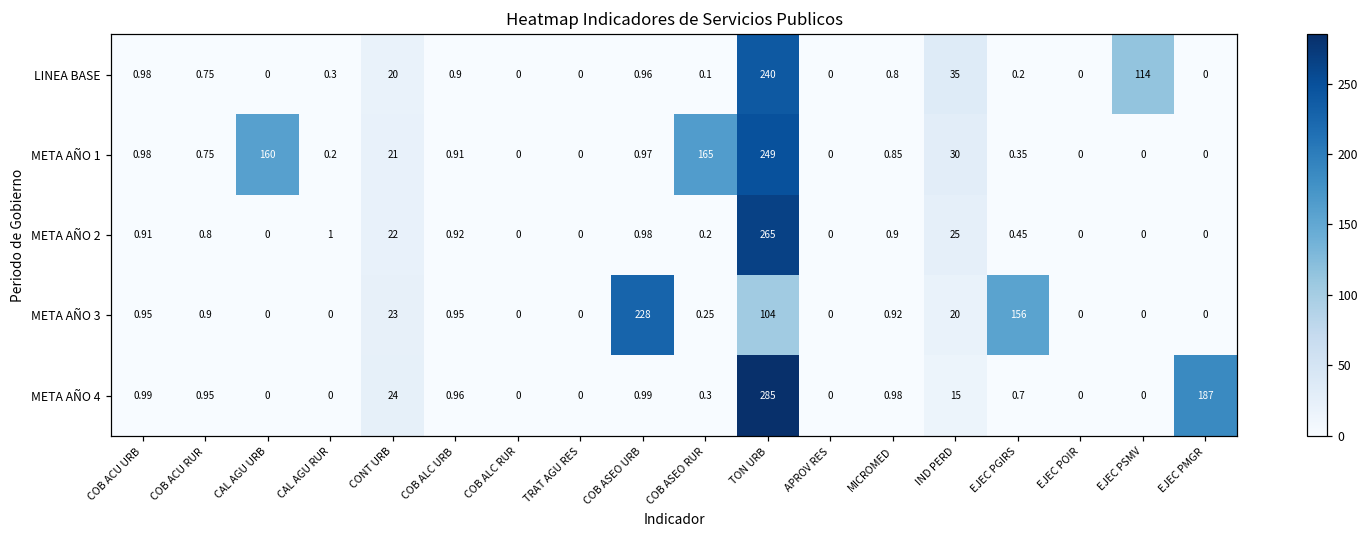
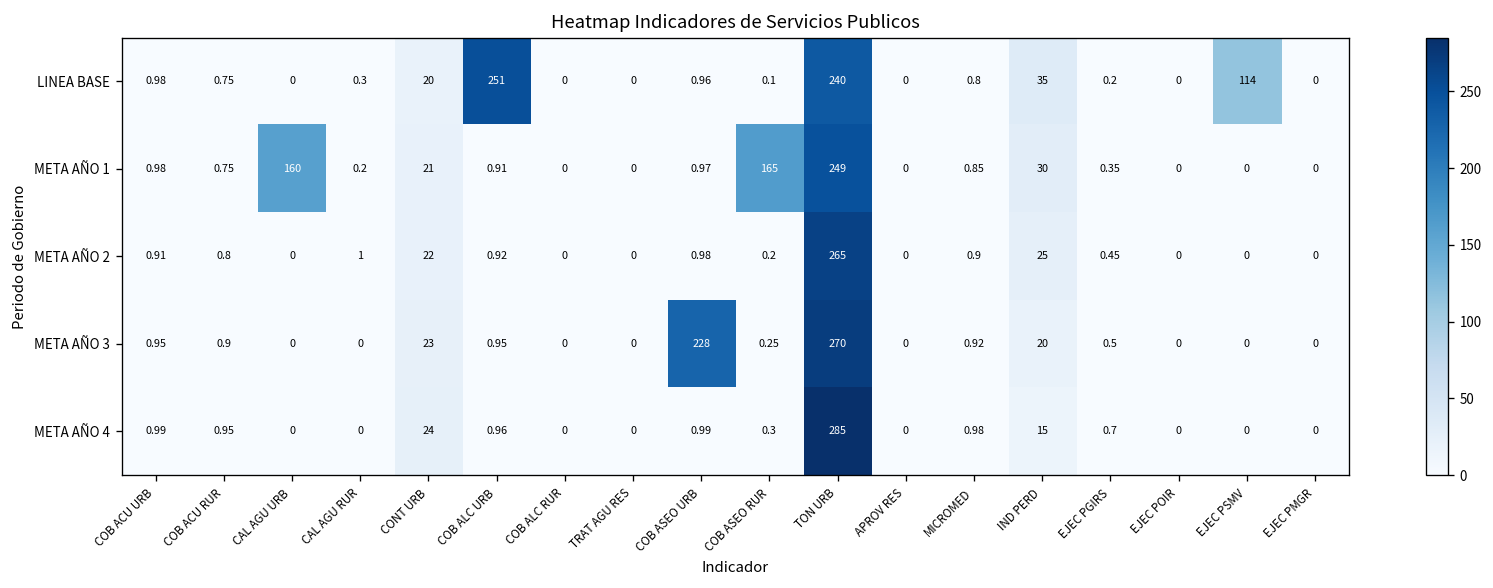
LINEA BASE, COB ALC URB: 0.9 -> 251
META AÑO 3, TON URB: 104 -> 270
META AÑO 3, EJEC PGIRS: 156 -> 0.5
META AÑO 4, EJEC PMGR: 187 -> 0
